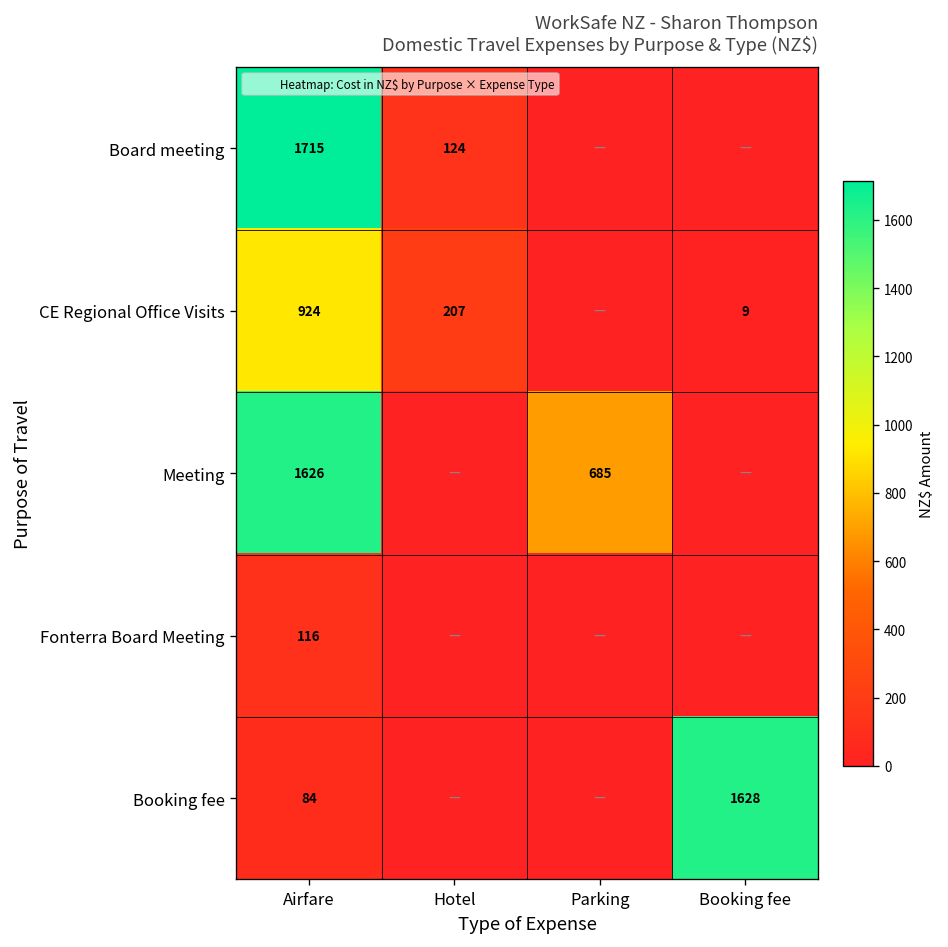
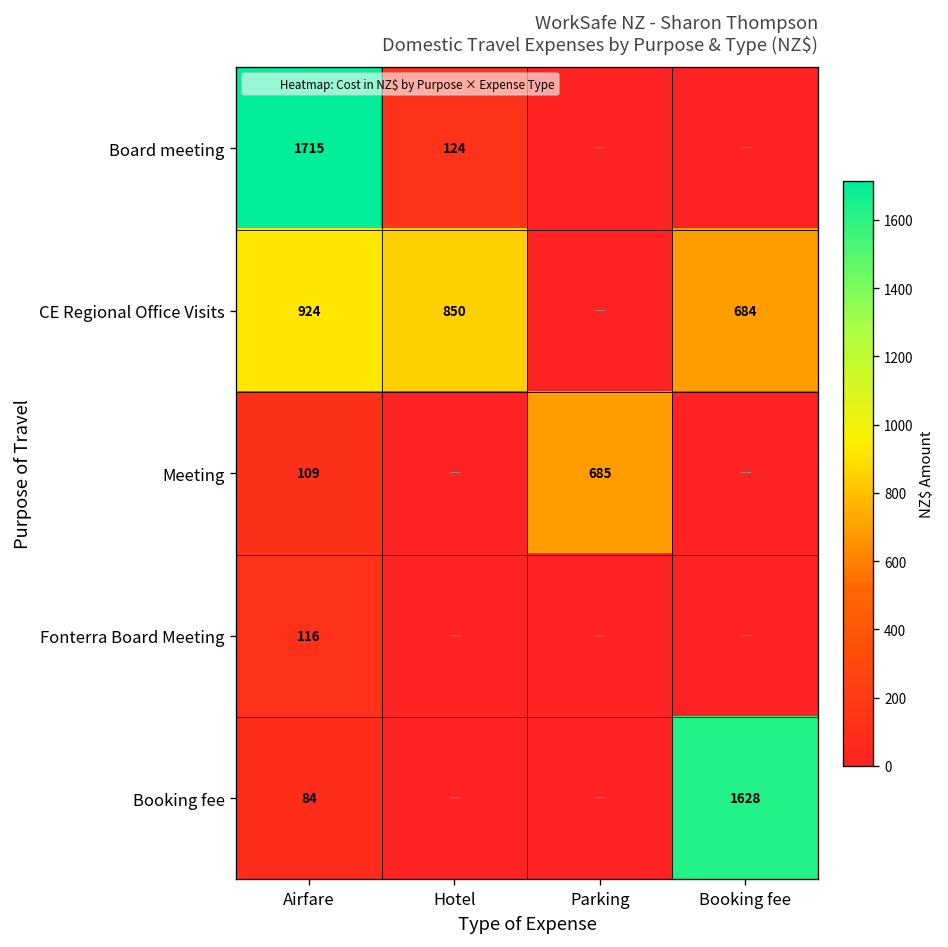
CE Regional Office Visits, Hotel: 207 -> 850
CE Regional Office Visits, Booking fee: 9 -> 684
Meeting, Airfare: 1626 -> 109
